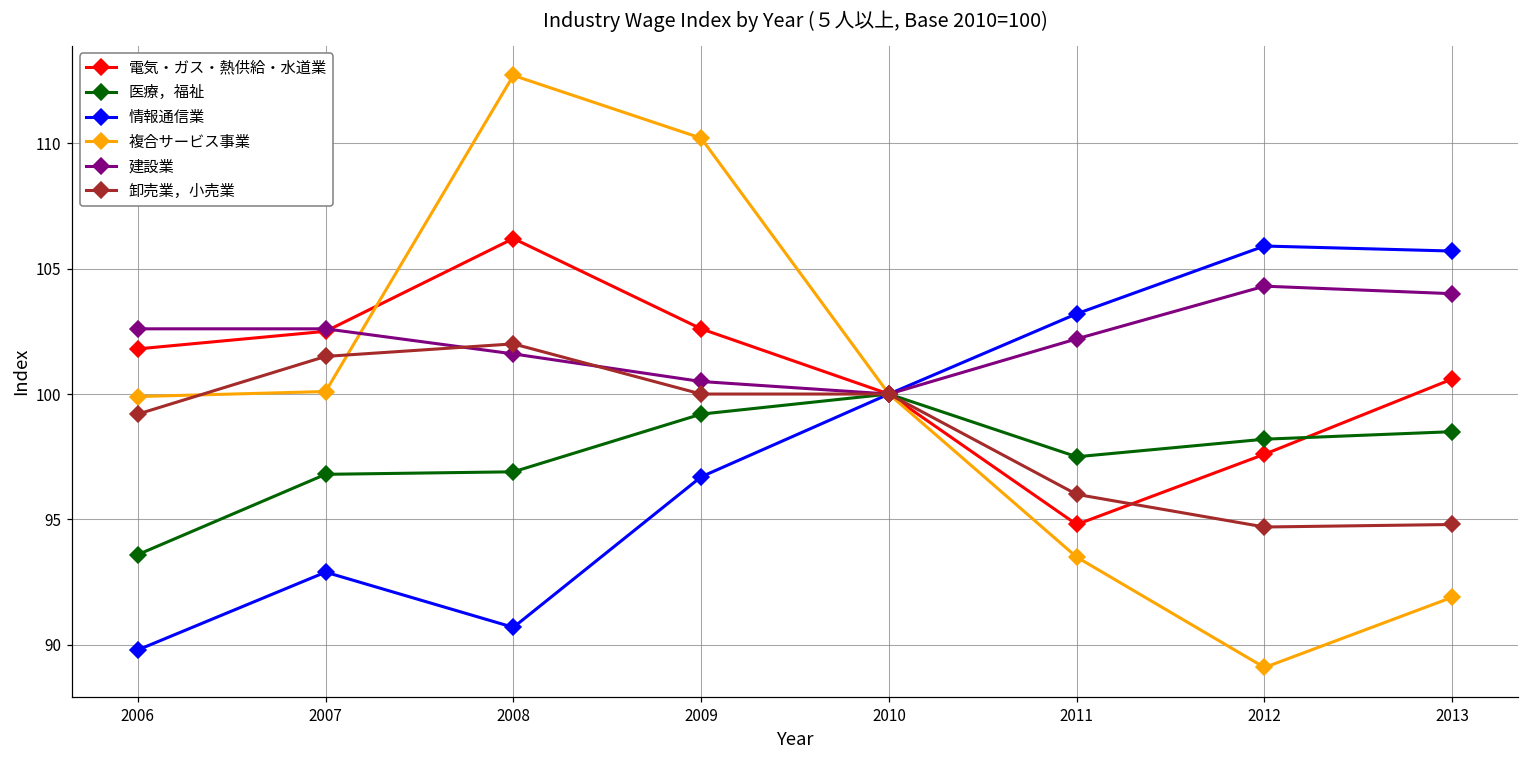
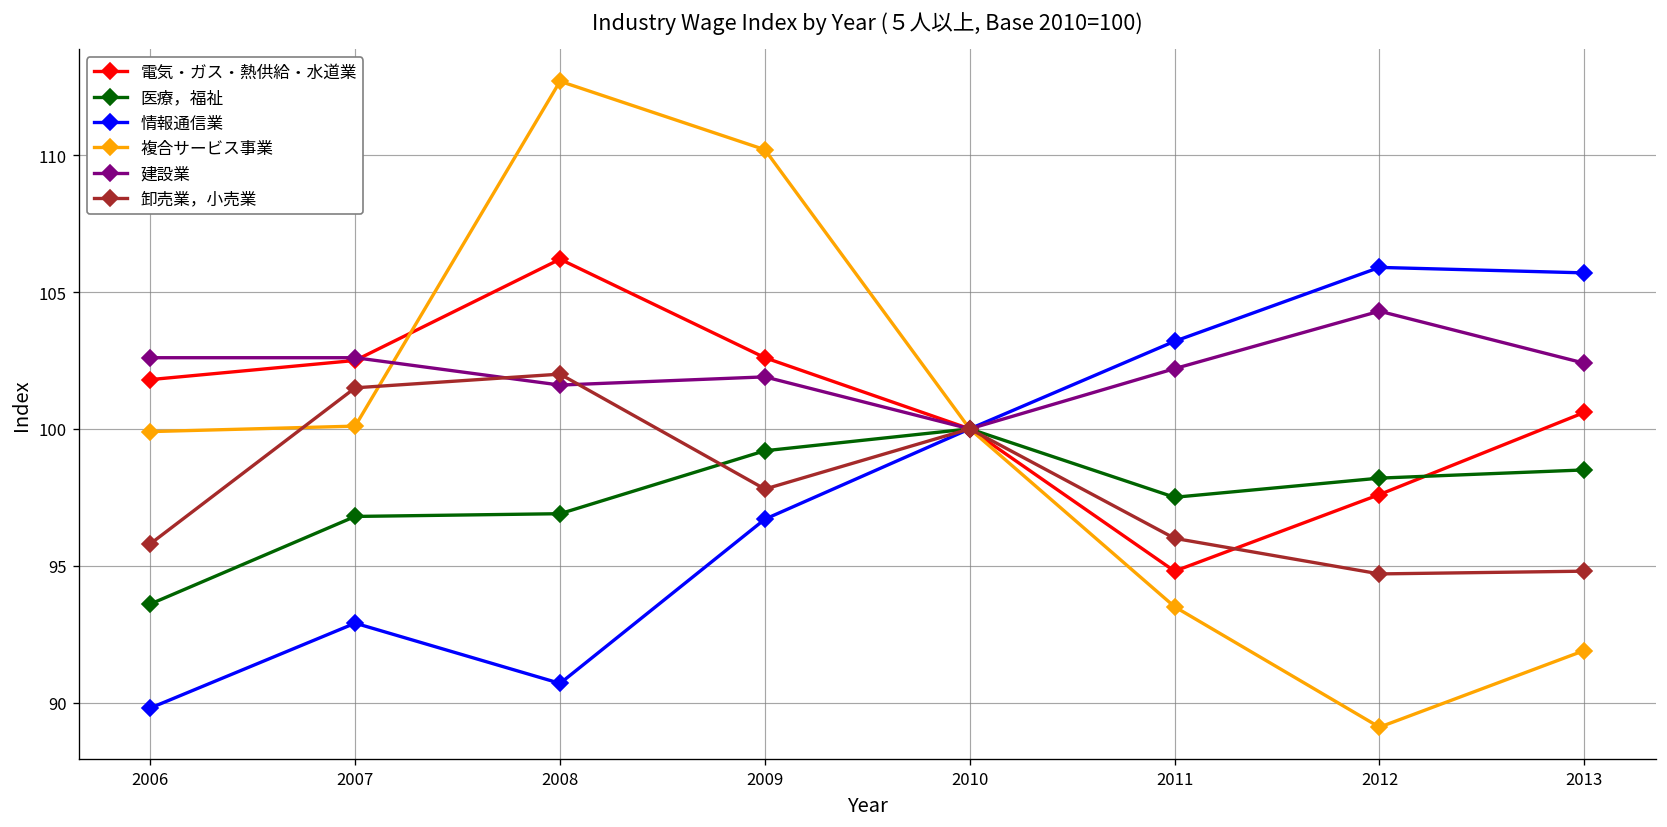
卸売業，小売業, 2006: 99.2 -> 95.8
建設業, 2009: 100.5 -> 101.9
卸売業，小売業, 2009: 100.0 -> 97.8
建設業, 2013: 104.0 -> 102.4
